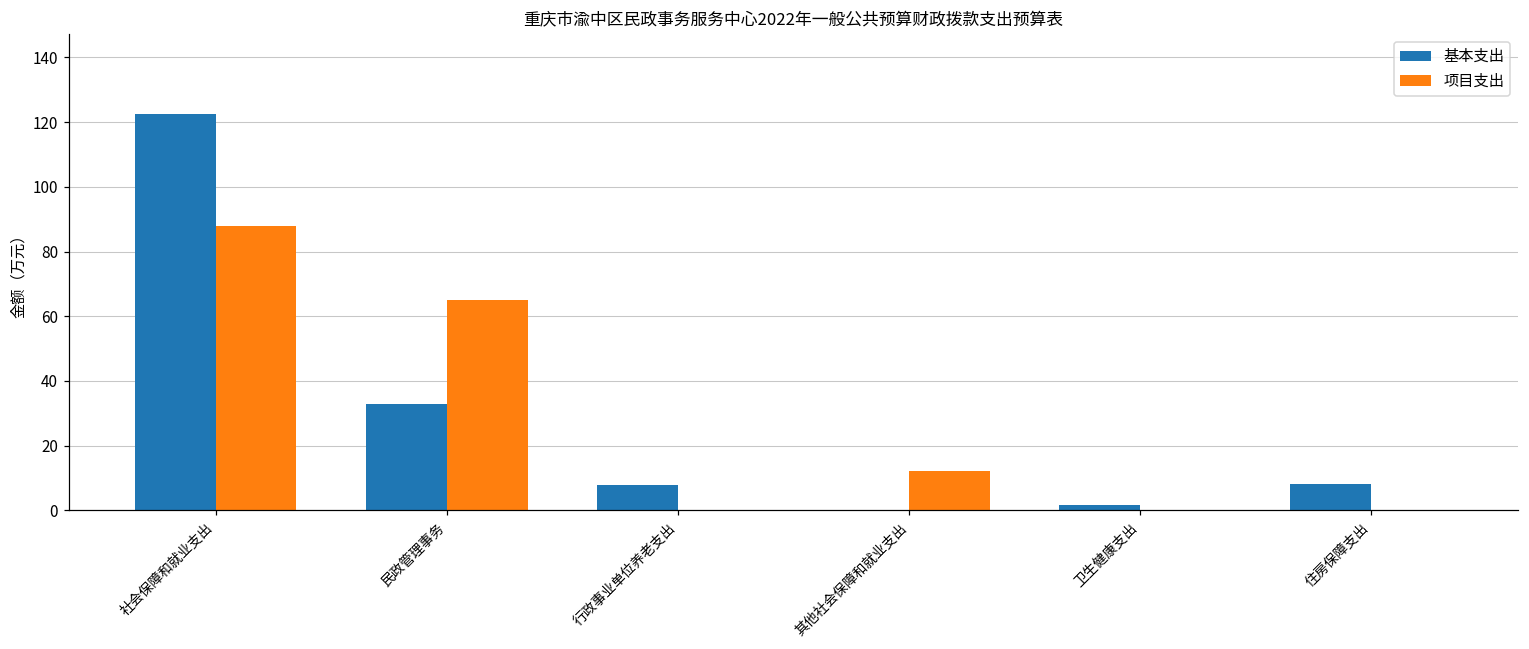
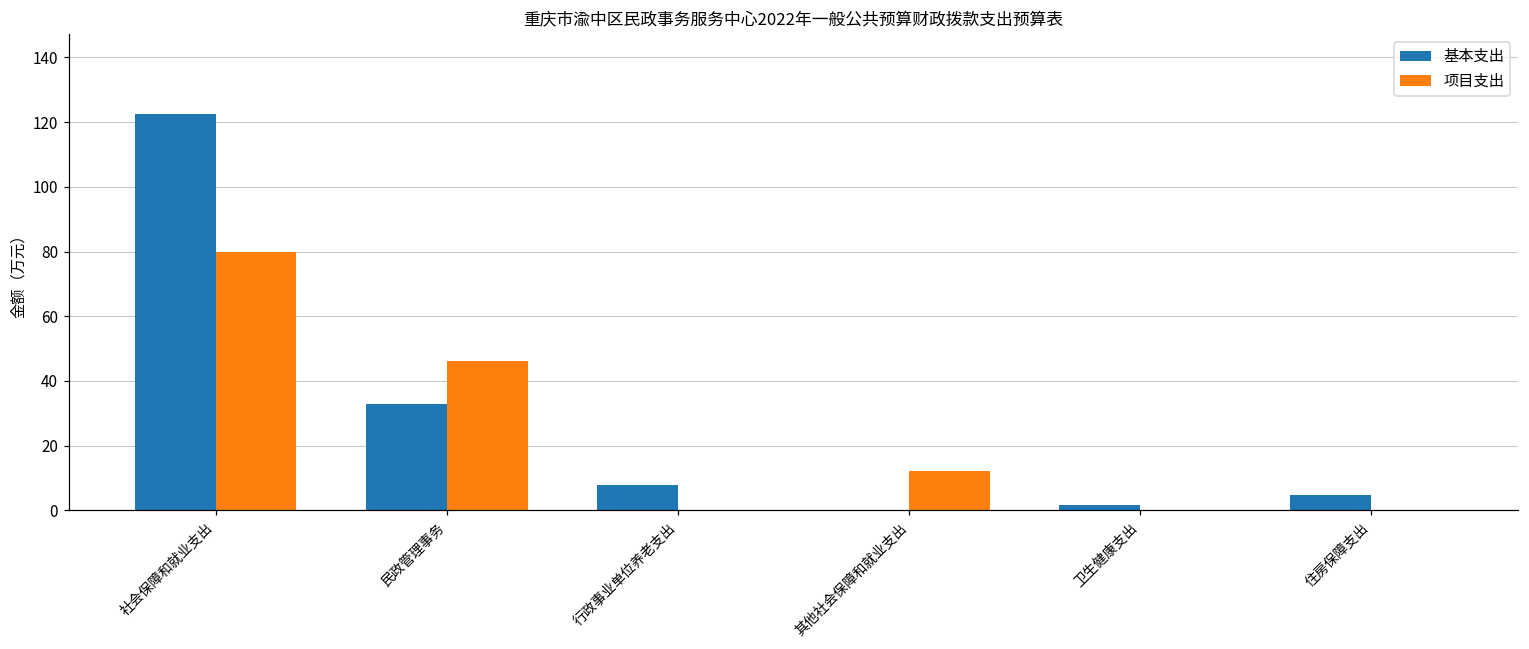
项目支出, 社会保障和就业支出: 88 -> 80
项目支出, 民政管理事务: 65 -> 46
基本支出, 住房保障支出: 8 -> 5
